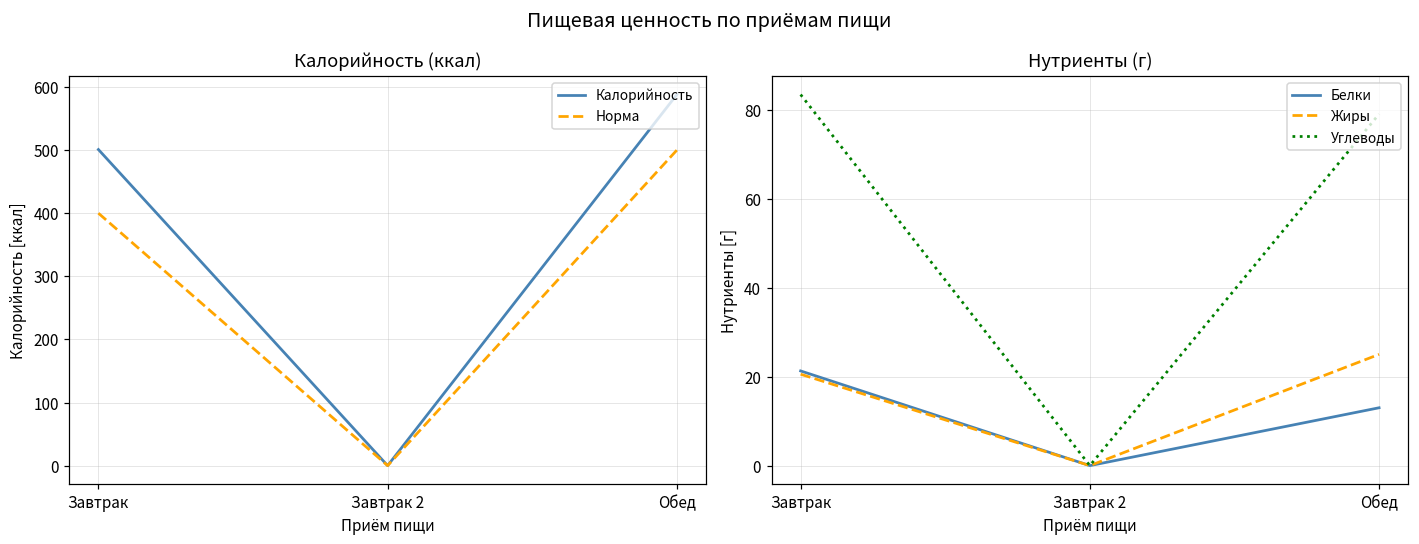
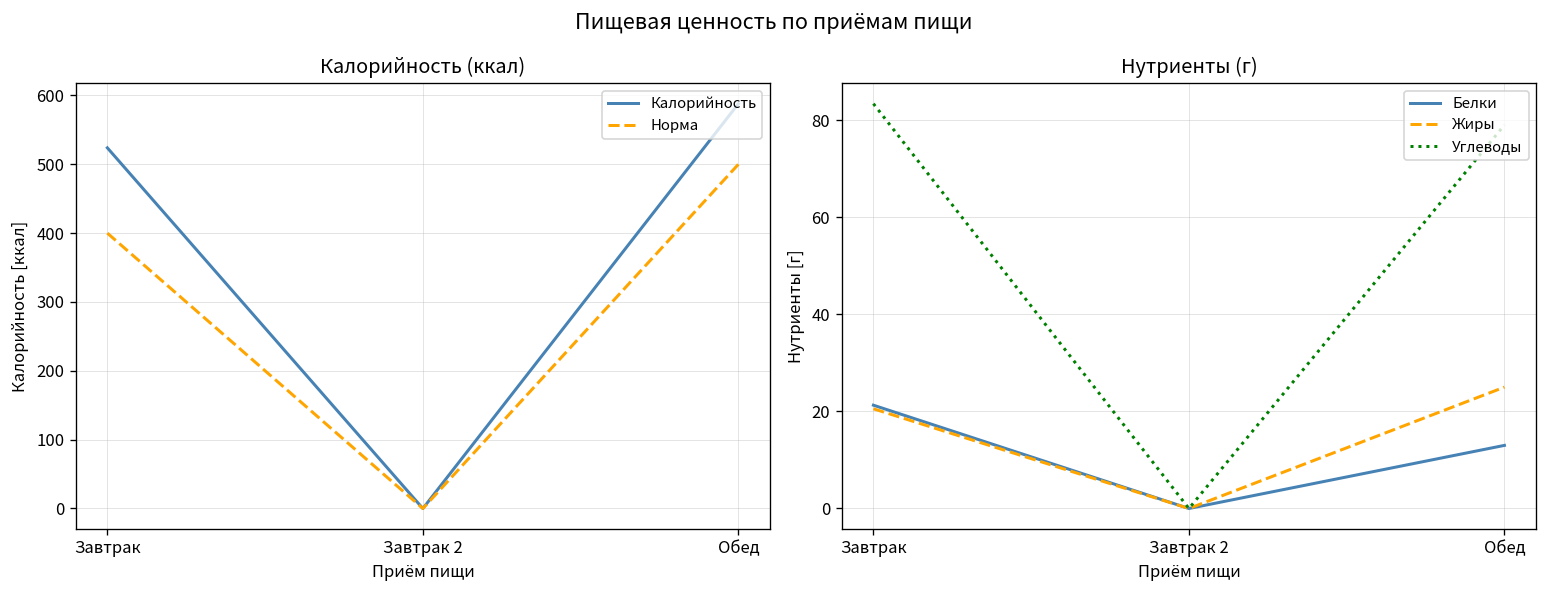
Калорийность (ккал), Калорийность, Завтрак: 500 -> 520
